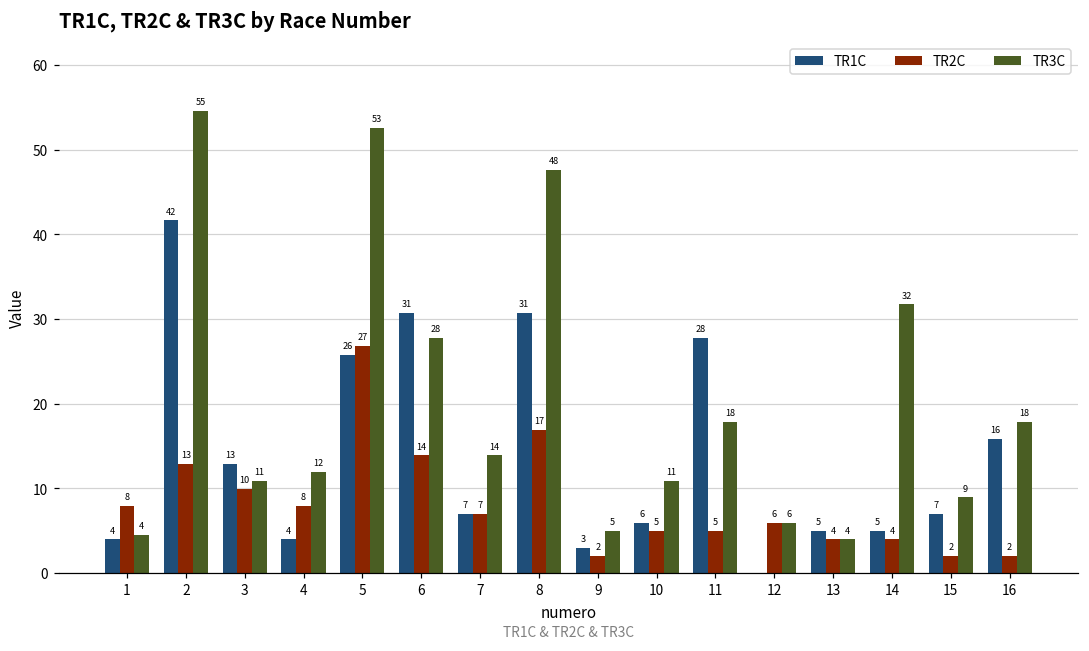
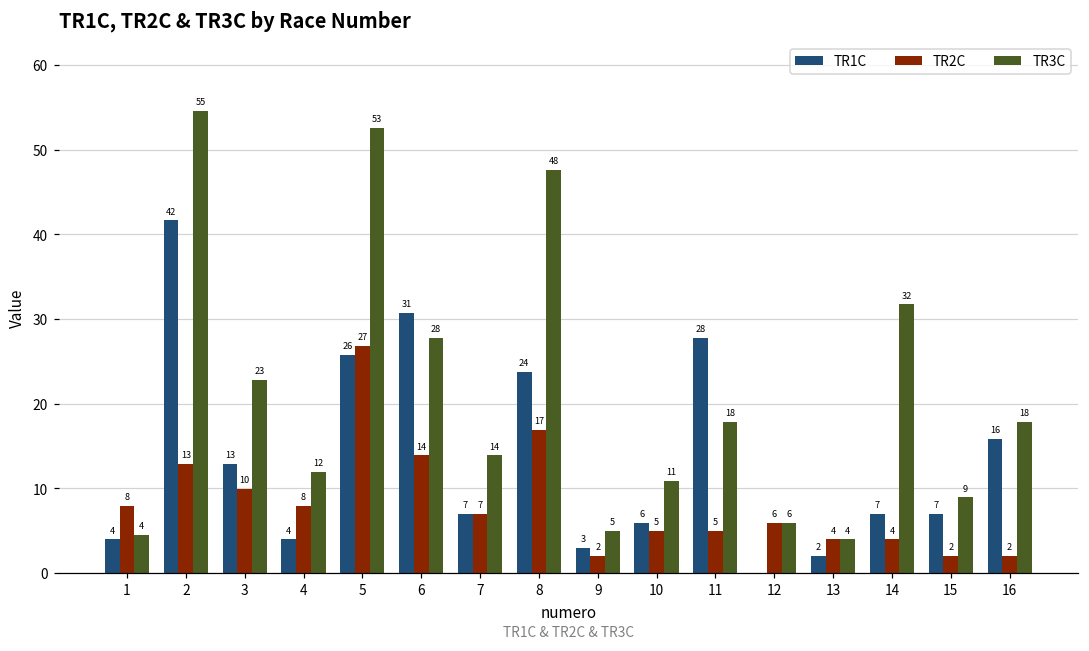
TR3C, 3: 11 -> 23
TR1C, 8: 31 -> 24
TR1C, 13: 5 -> 2
TR1C, 14: 5 -> 7
